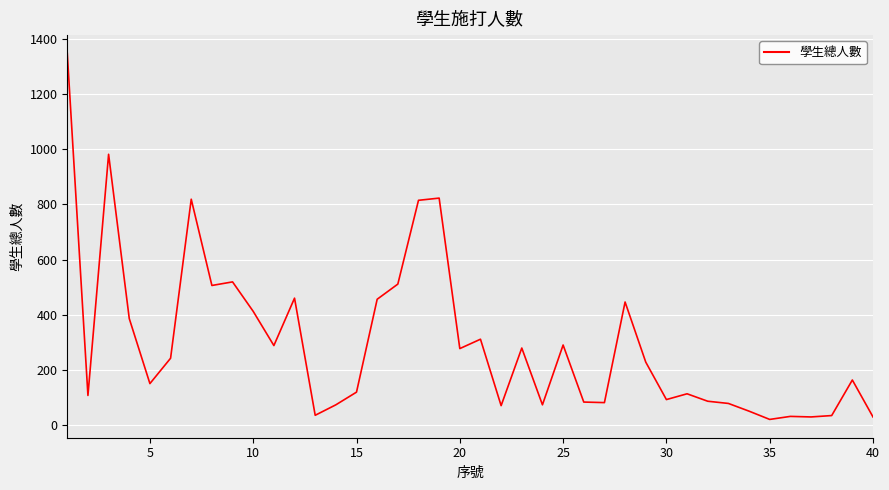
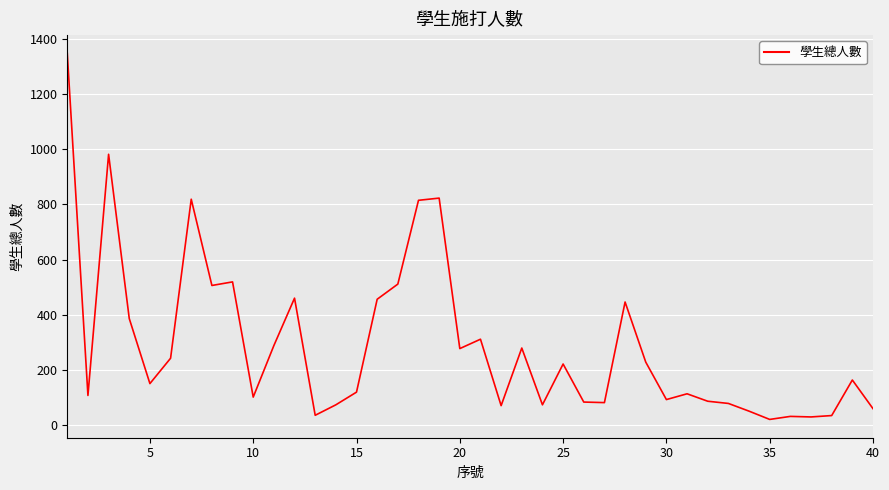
10: 410 -> 100
25: 290 -> 220
40: 30 -> 60
